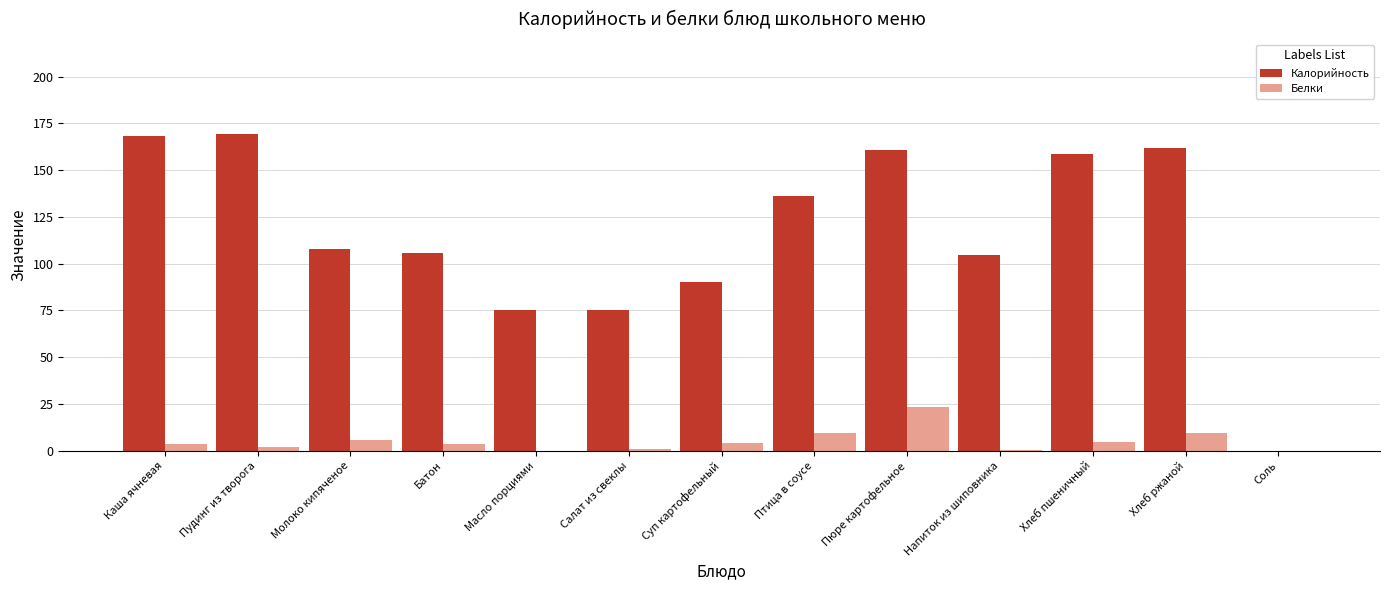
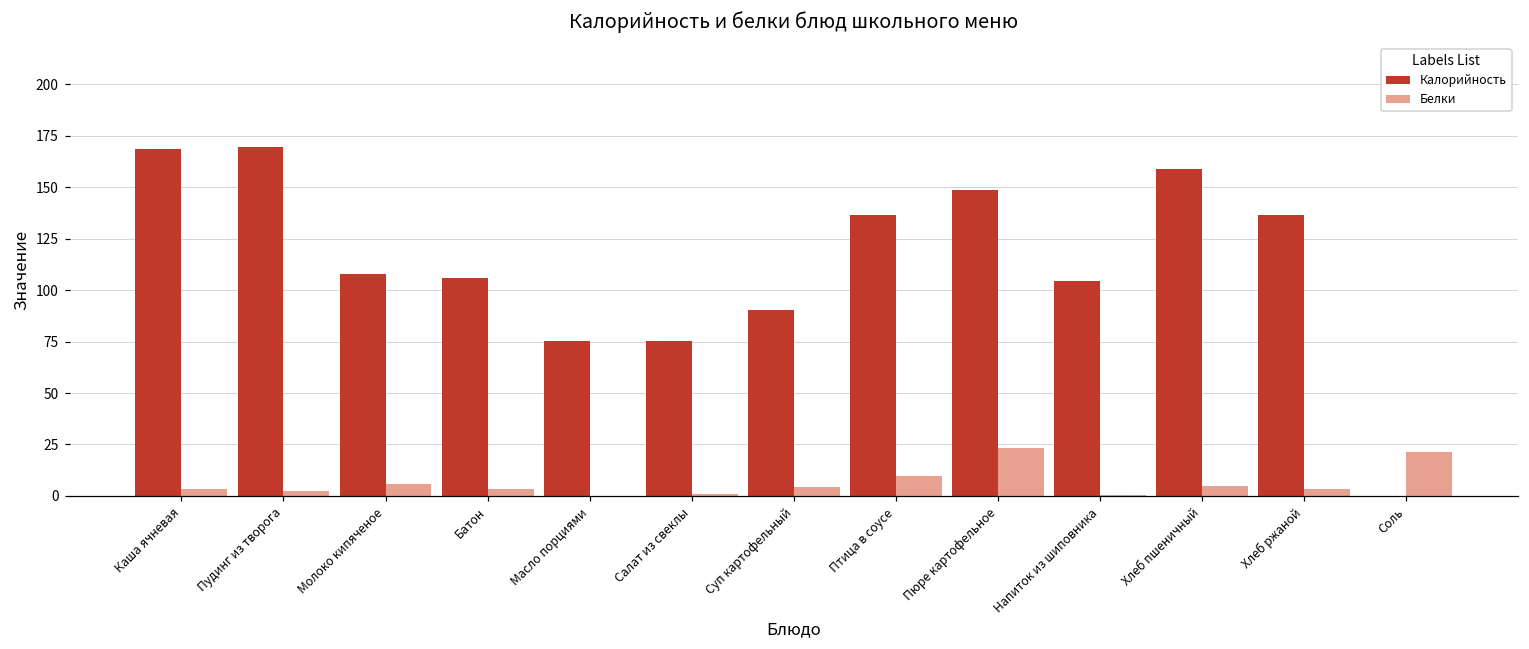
Калорийность, Пюре картофельное: 161 -> 149
Калорийность, Хлеб ржаной: 162 -> 137
Белки, Хлеб ржаной: 9 -> 3
Белки, Соль: 0 -> 22
